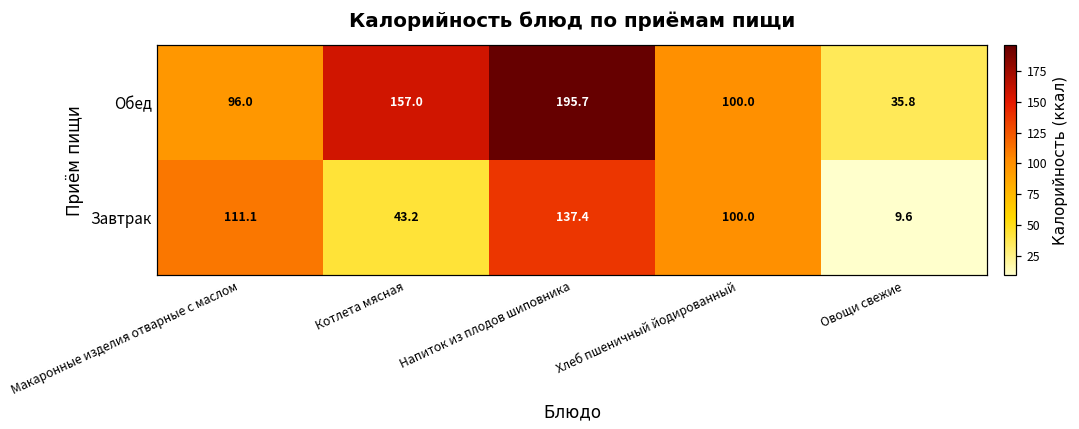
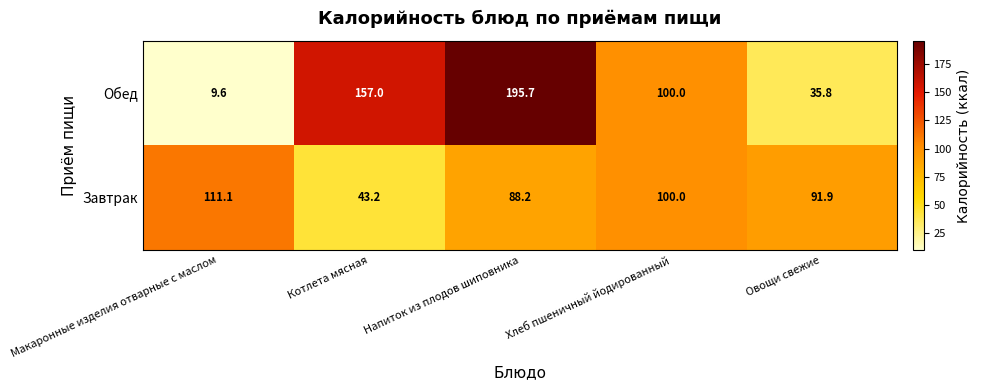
Обед, Макаронные изделия отварные с маслом: 96.0 -> 9.6
Завтрак, Напиток из плодов шиповника: 137.4 -> 88.2
Завтрак, Овощи свежие: 9.6 -> 91.9
